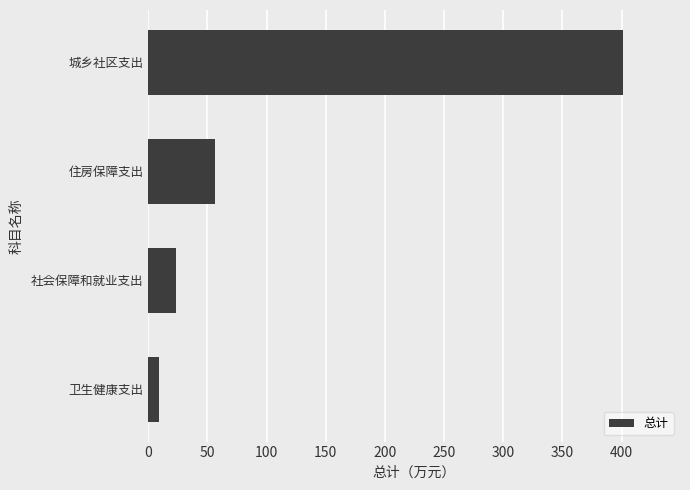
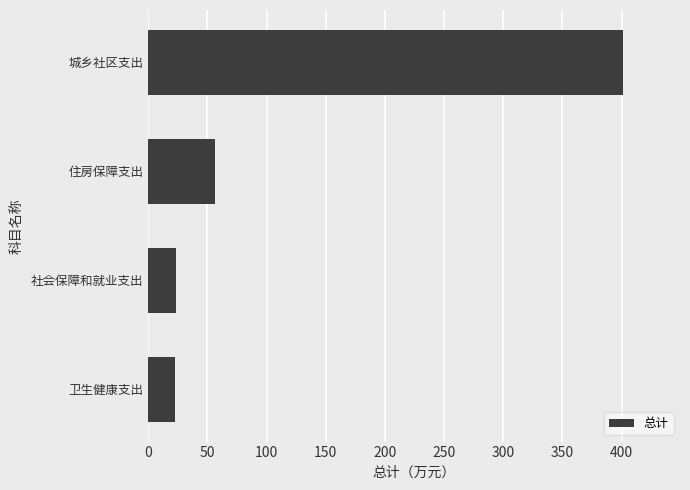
卫生健康支出: 9 -> 23
